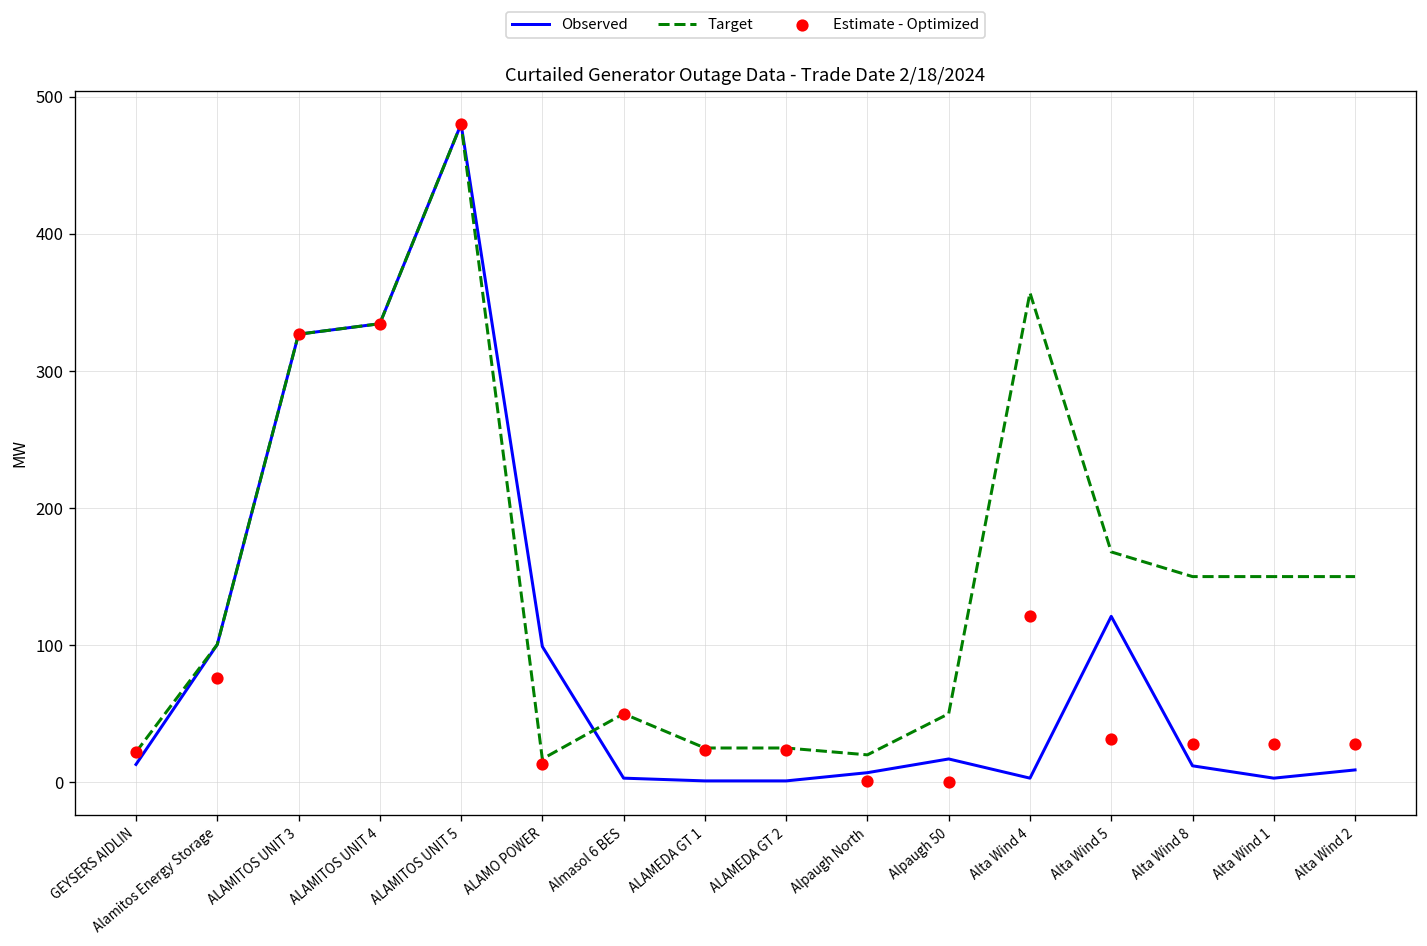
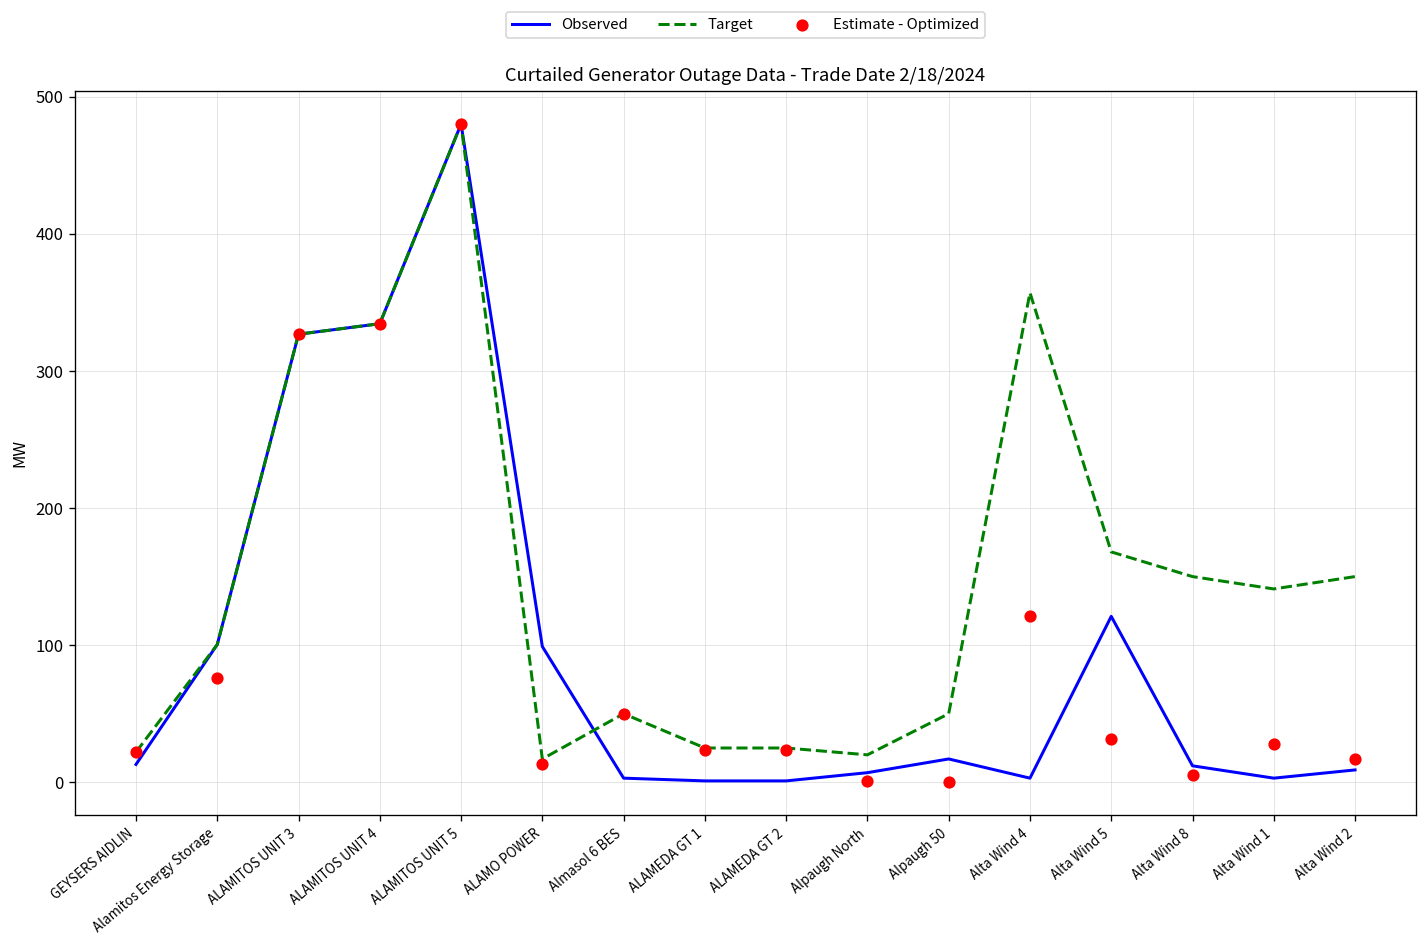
Estimate - Optimized, Alta Wind 8: 28 -> 5
Target, Alta Wind 1: 150 -> 141
Estimate - Optimized, Alta Wind 2: 28 -> 17
